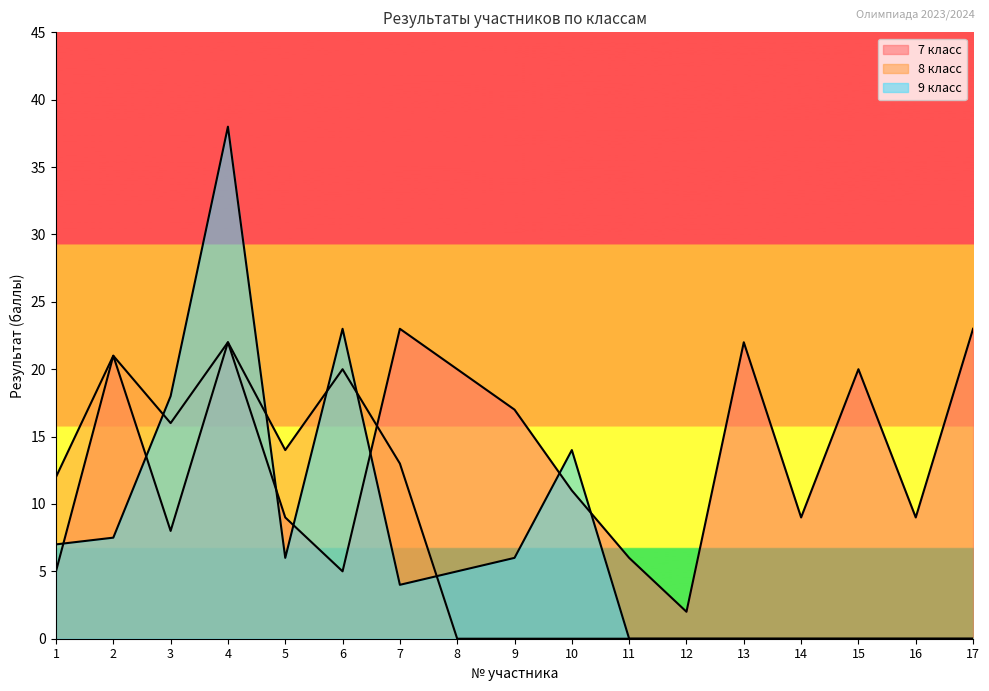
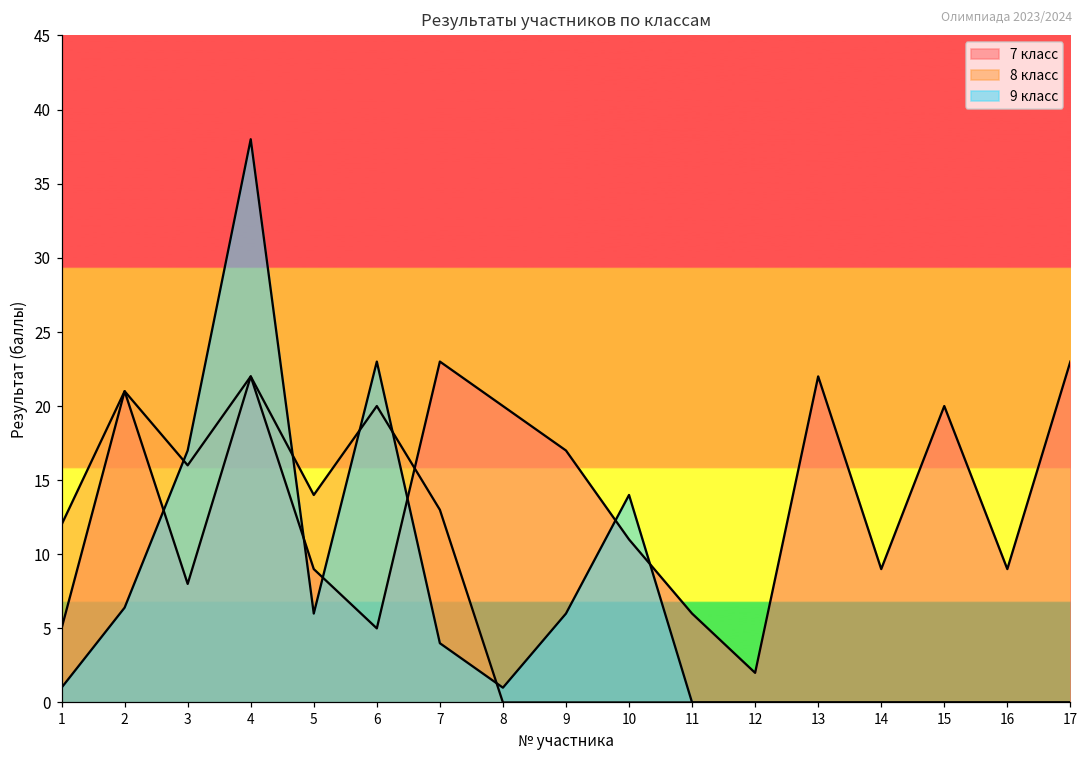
9 класс, 1: 7 -> 1
9 класс, 2: 7.5 -> 6.4
9 класс, 3: 18 -> 17
9 класс, 8: 5 -> 1
